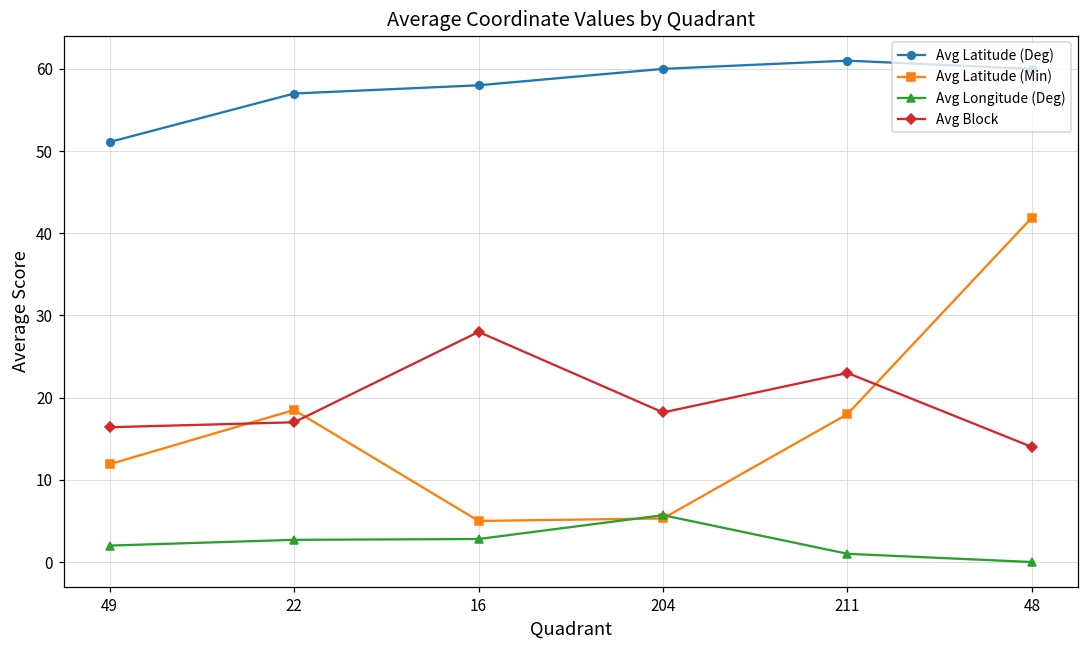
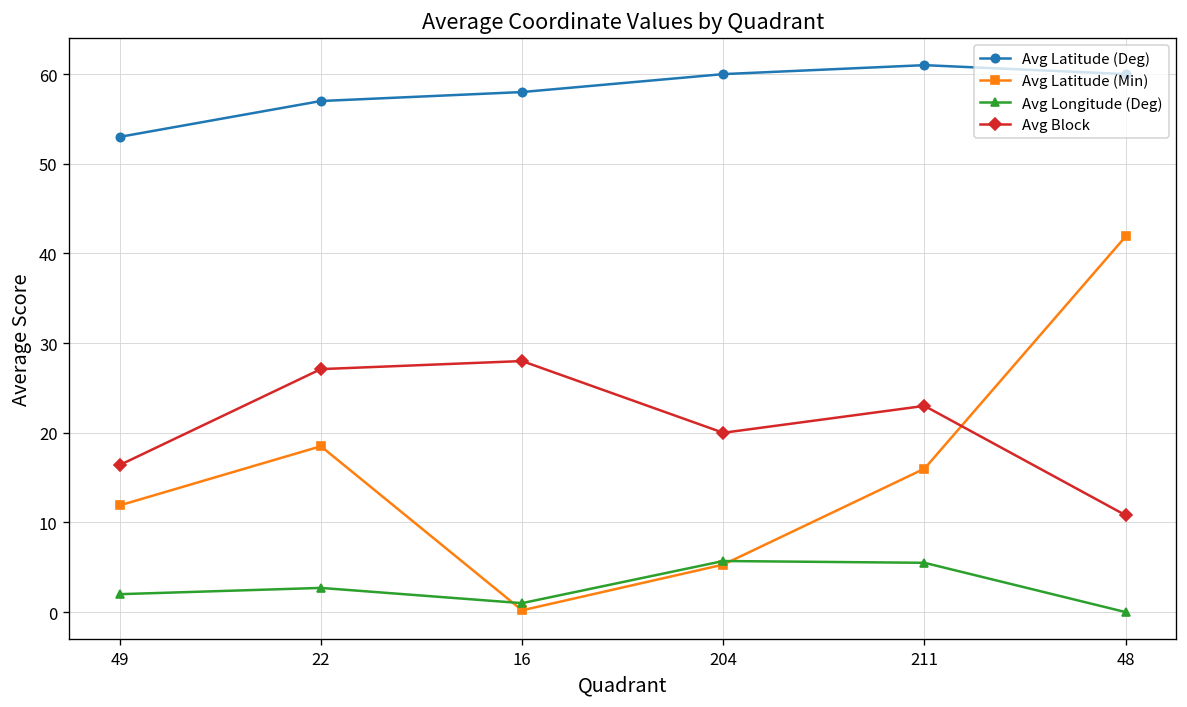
Avg Latitude (Deg), 49: 51 -> 53
Avg Block, 22: 17 -> 27
Avg Latitude (Min), 16: 5 -> 0
Avg Longitude (Deg), 16: 3 -> 1
Avg Block, 204: 18 -> 20
Avg Latitude (Min), 211: 18 -> 16
Avg Longitude (Deg), 211: 1 -> 6
Avg Block, 48: 14 -> 11
